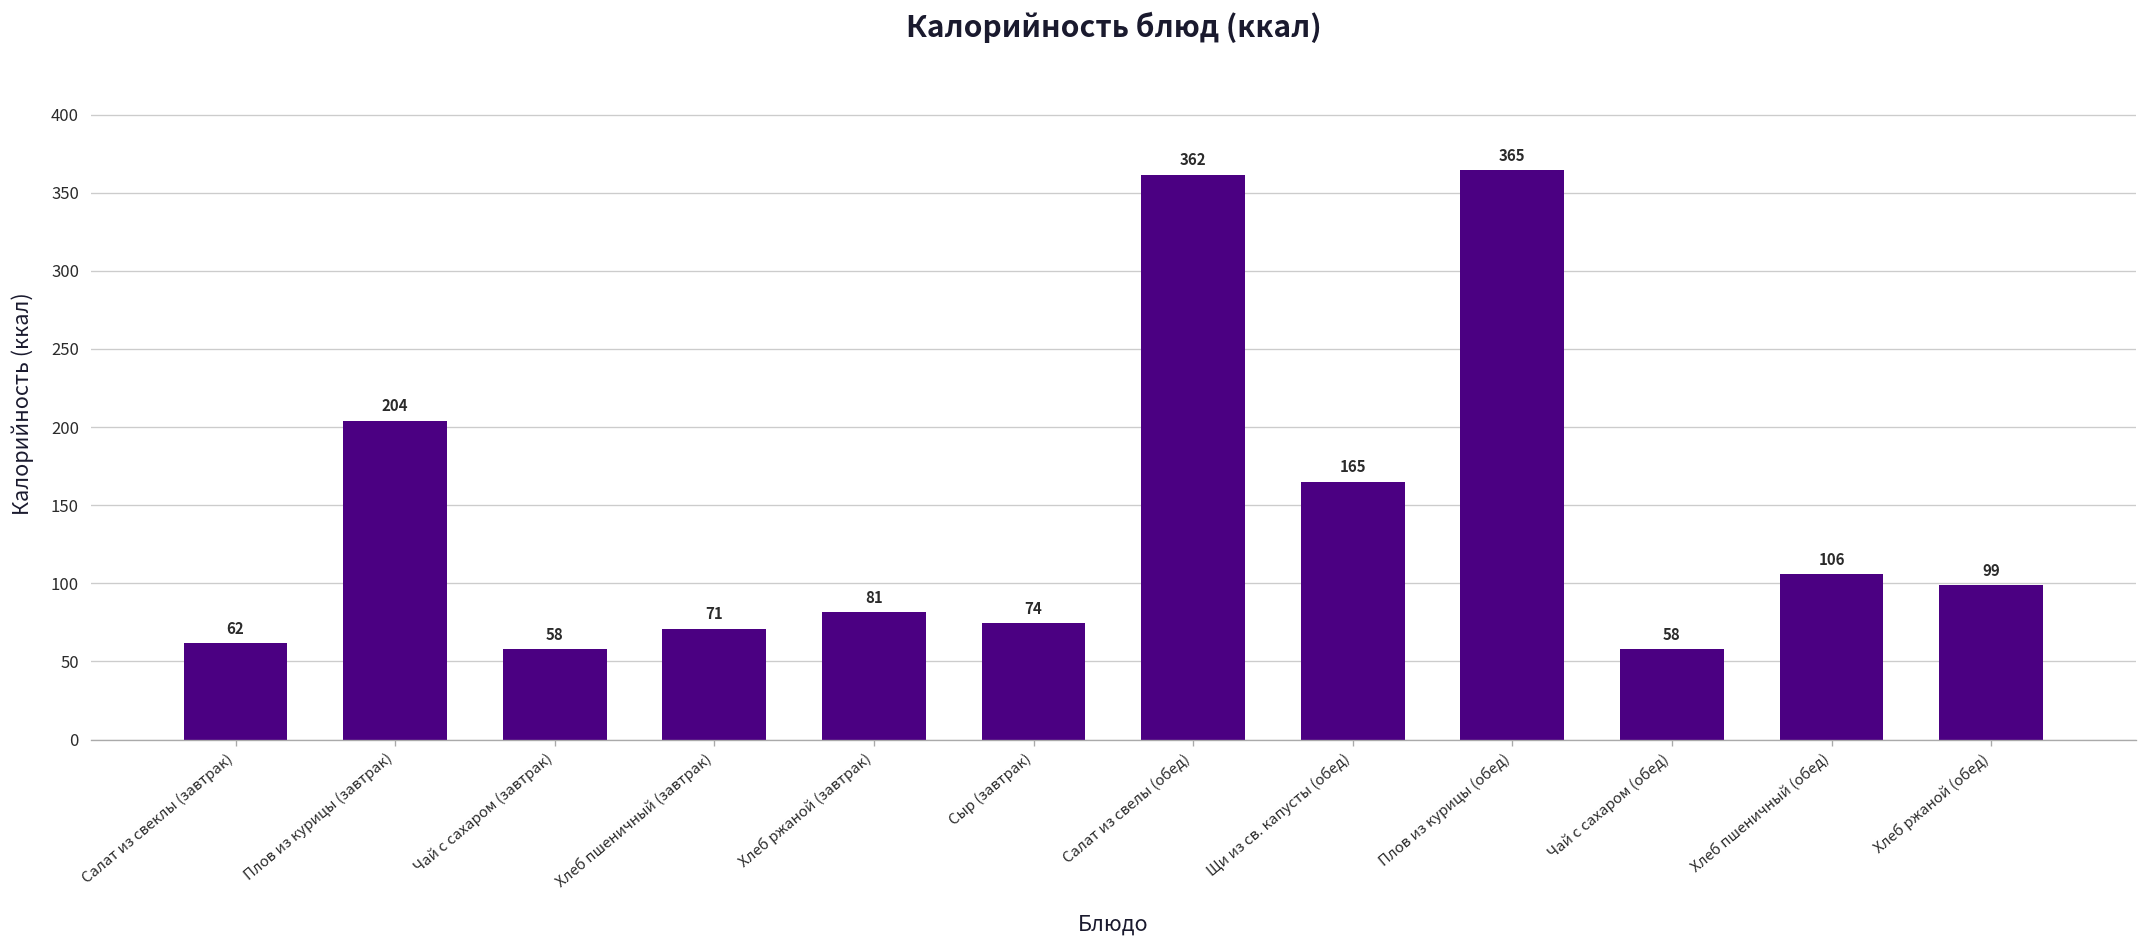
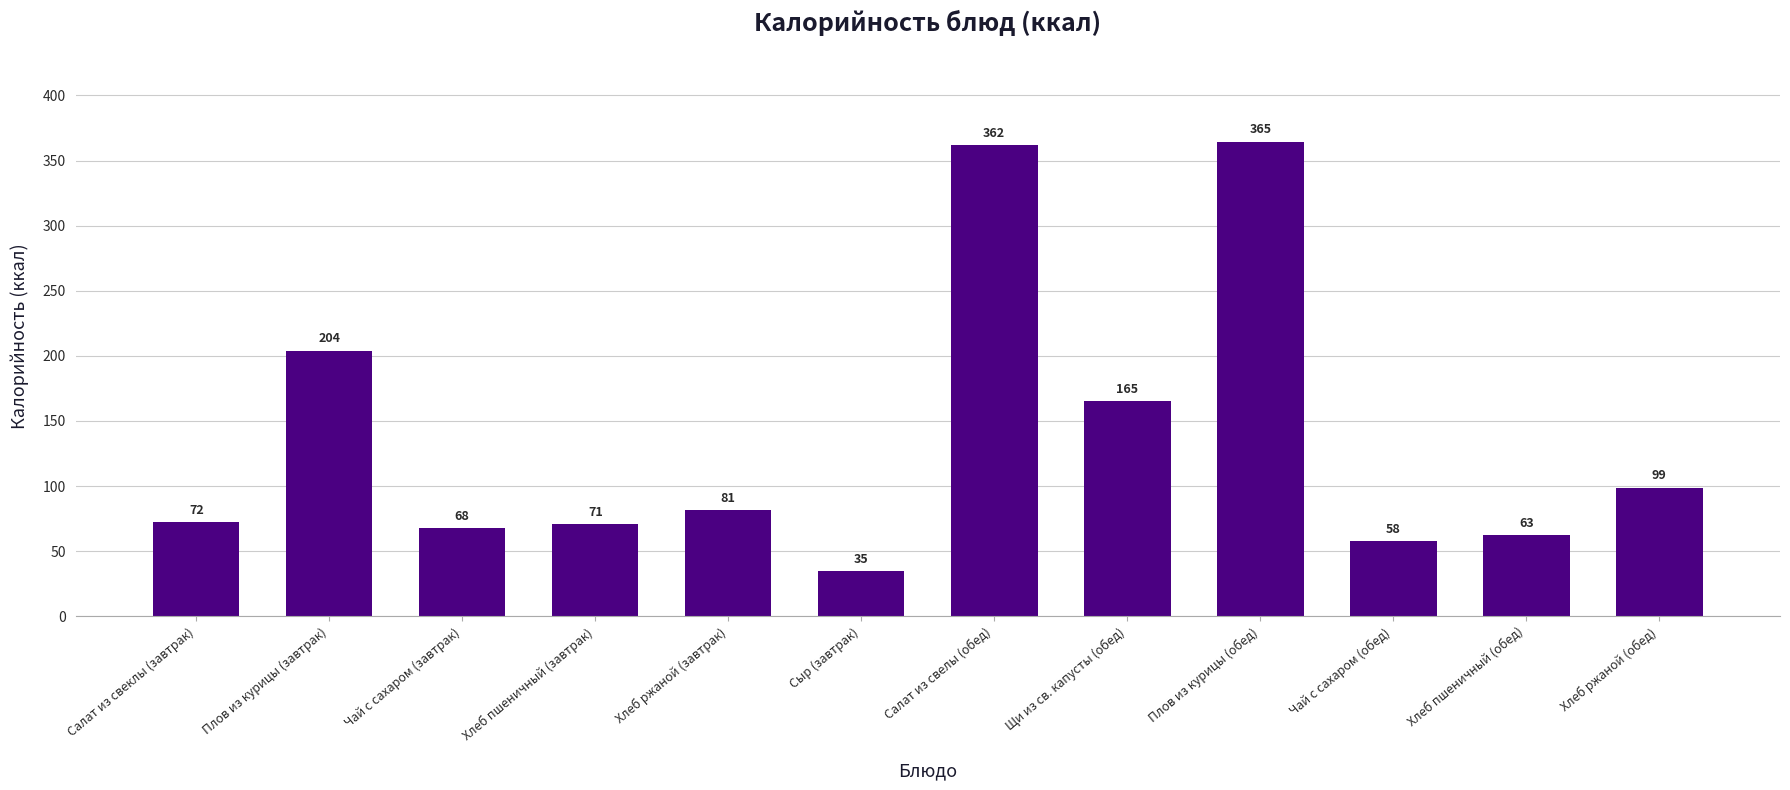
Салат из свеклы (завтрак): 62 -> 72
Чай с сахаром (завтрак): 58 -> 68
Сыр (завтрак): 74 -> 35
Хлеб пшеничный (обед): 106 -> 63
